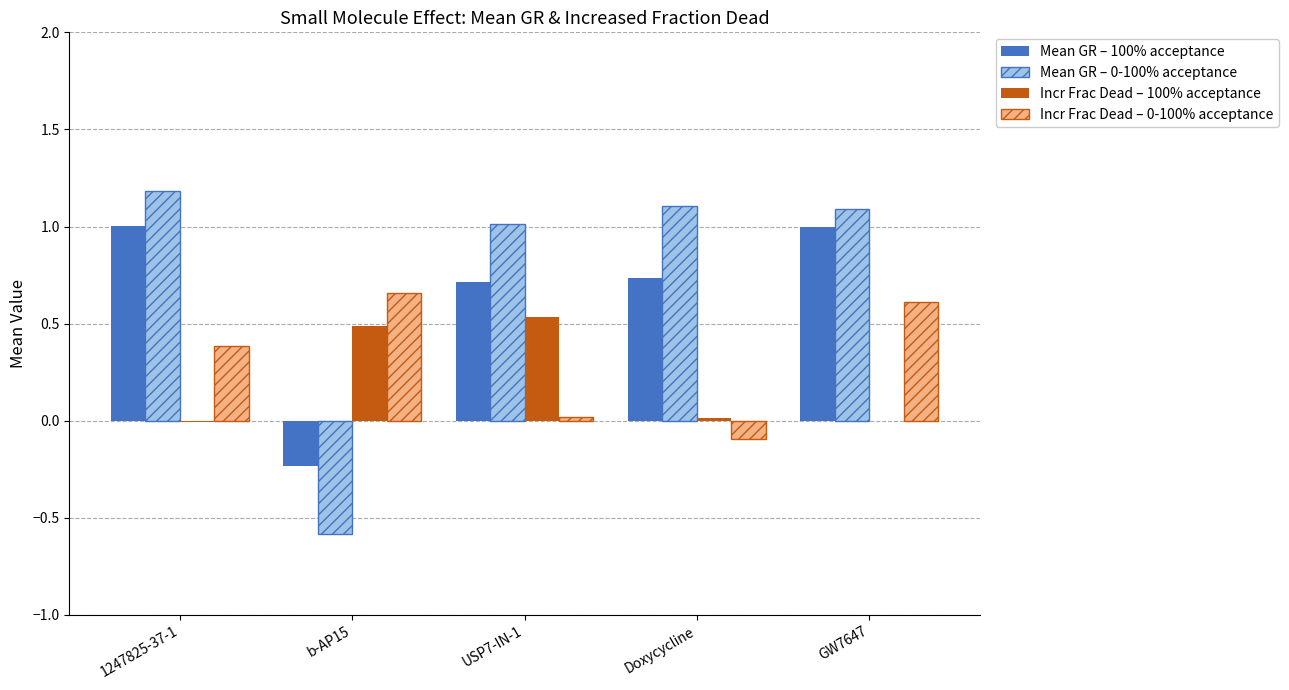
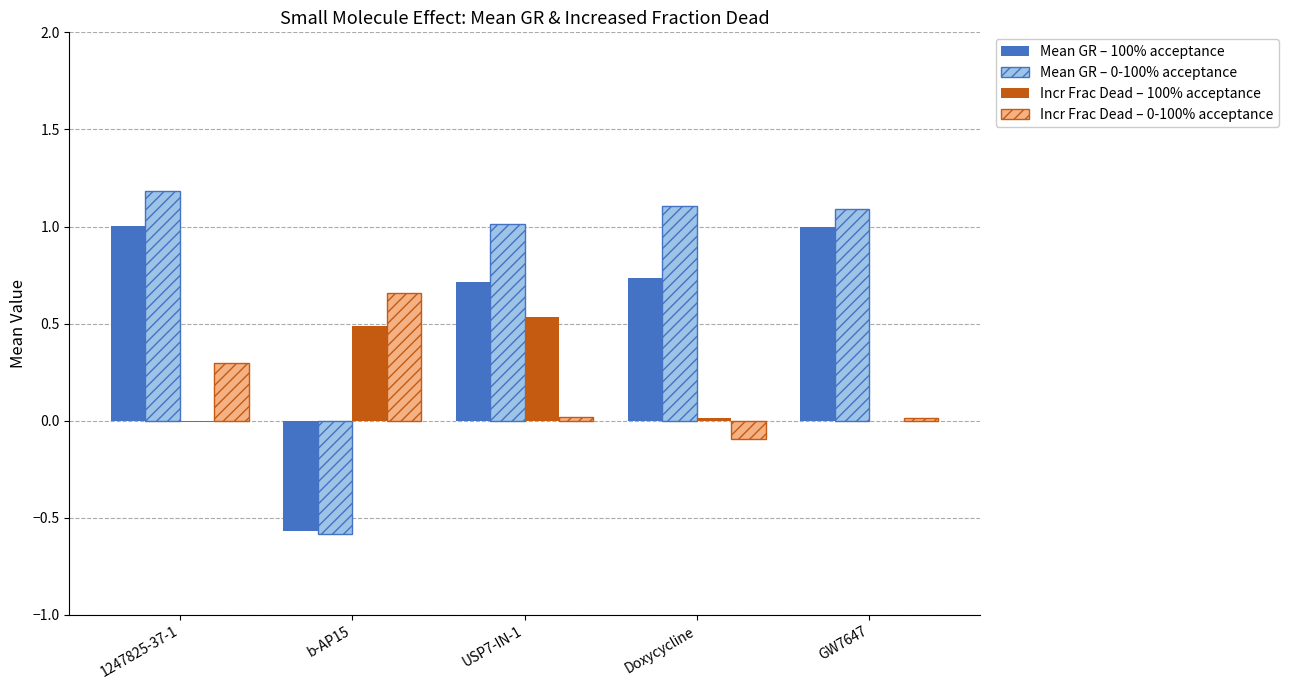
Incr Frac Dead – 0-100% acceptance, 1247825-37-1: 0.38 -> 0.30
Mean GR – 100% acceptance, b-AP15: -0.23 -> -0.57
Incr Frac Dead – 0-100% acceptance, GW7647: 0.61 -> 0.01
